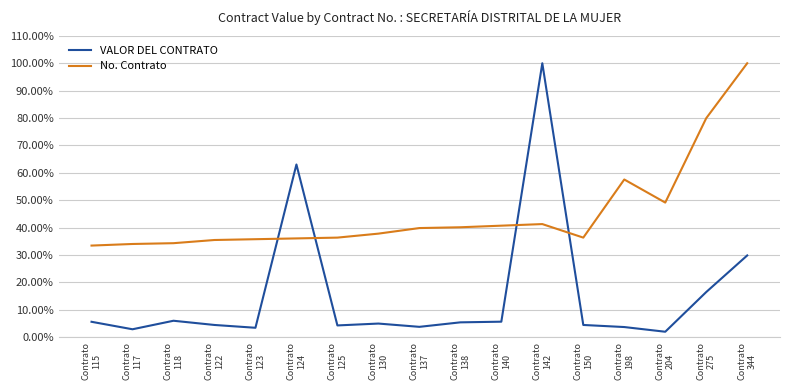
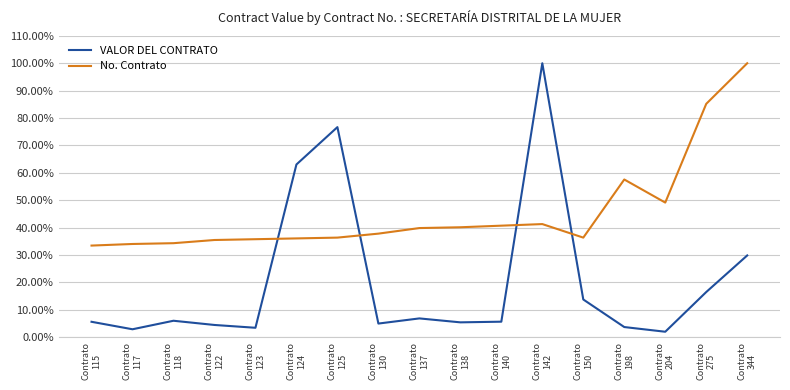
VALOR DEL CONTRATO, Contrato 125: 4% -> 77%
VALOR DEL CONTRATO, Contrato 137: 4% -> 7%
VALOR DEL CONTRATO, Contrato 150: 4% -> 14%
No. Contrato, Contrato 275: 80% -> 85%
